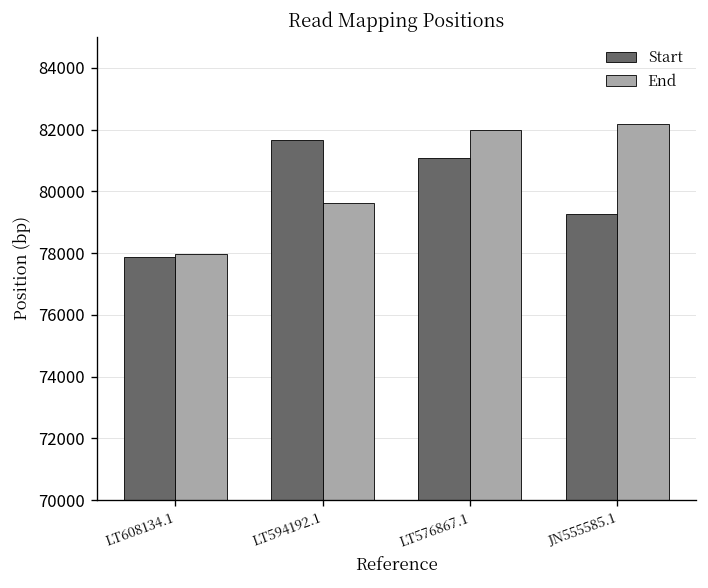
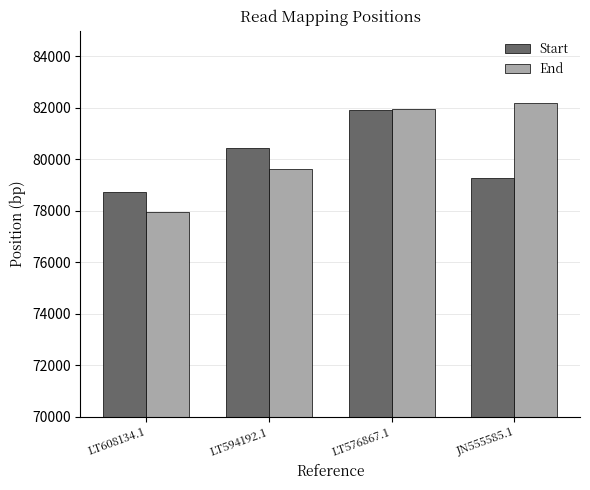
Start, LT608134.1: 77900 -> 78700
Start, LT594192.1: 81700 -> 80500
Start, LT576867.1: 81100 -> 81900
